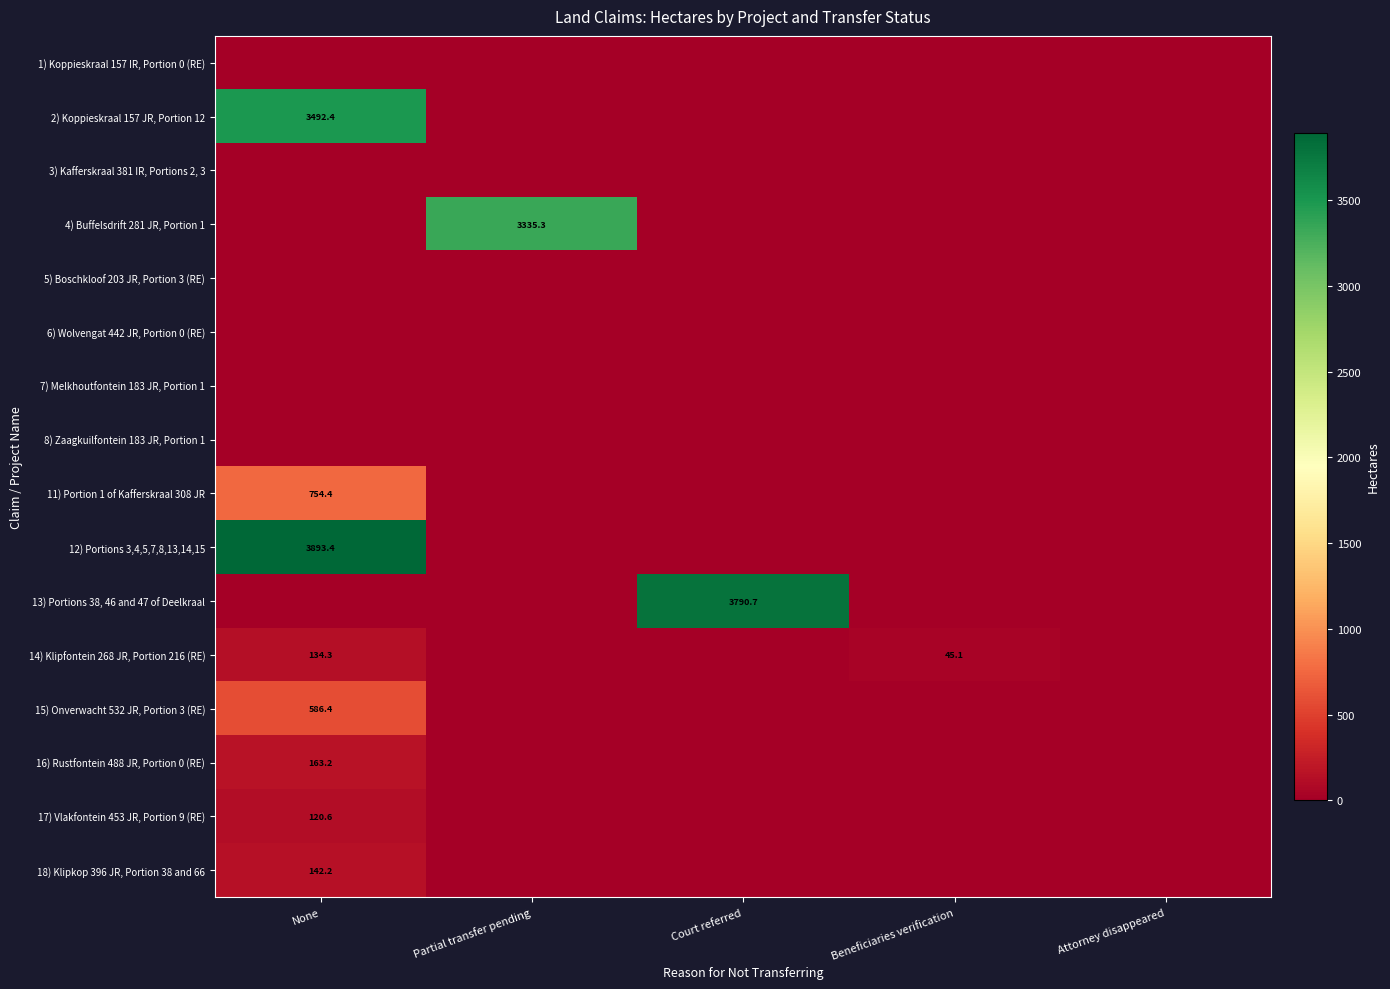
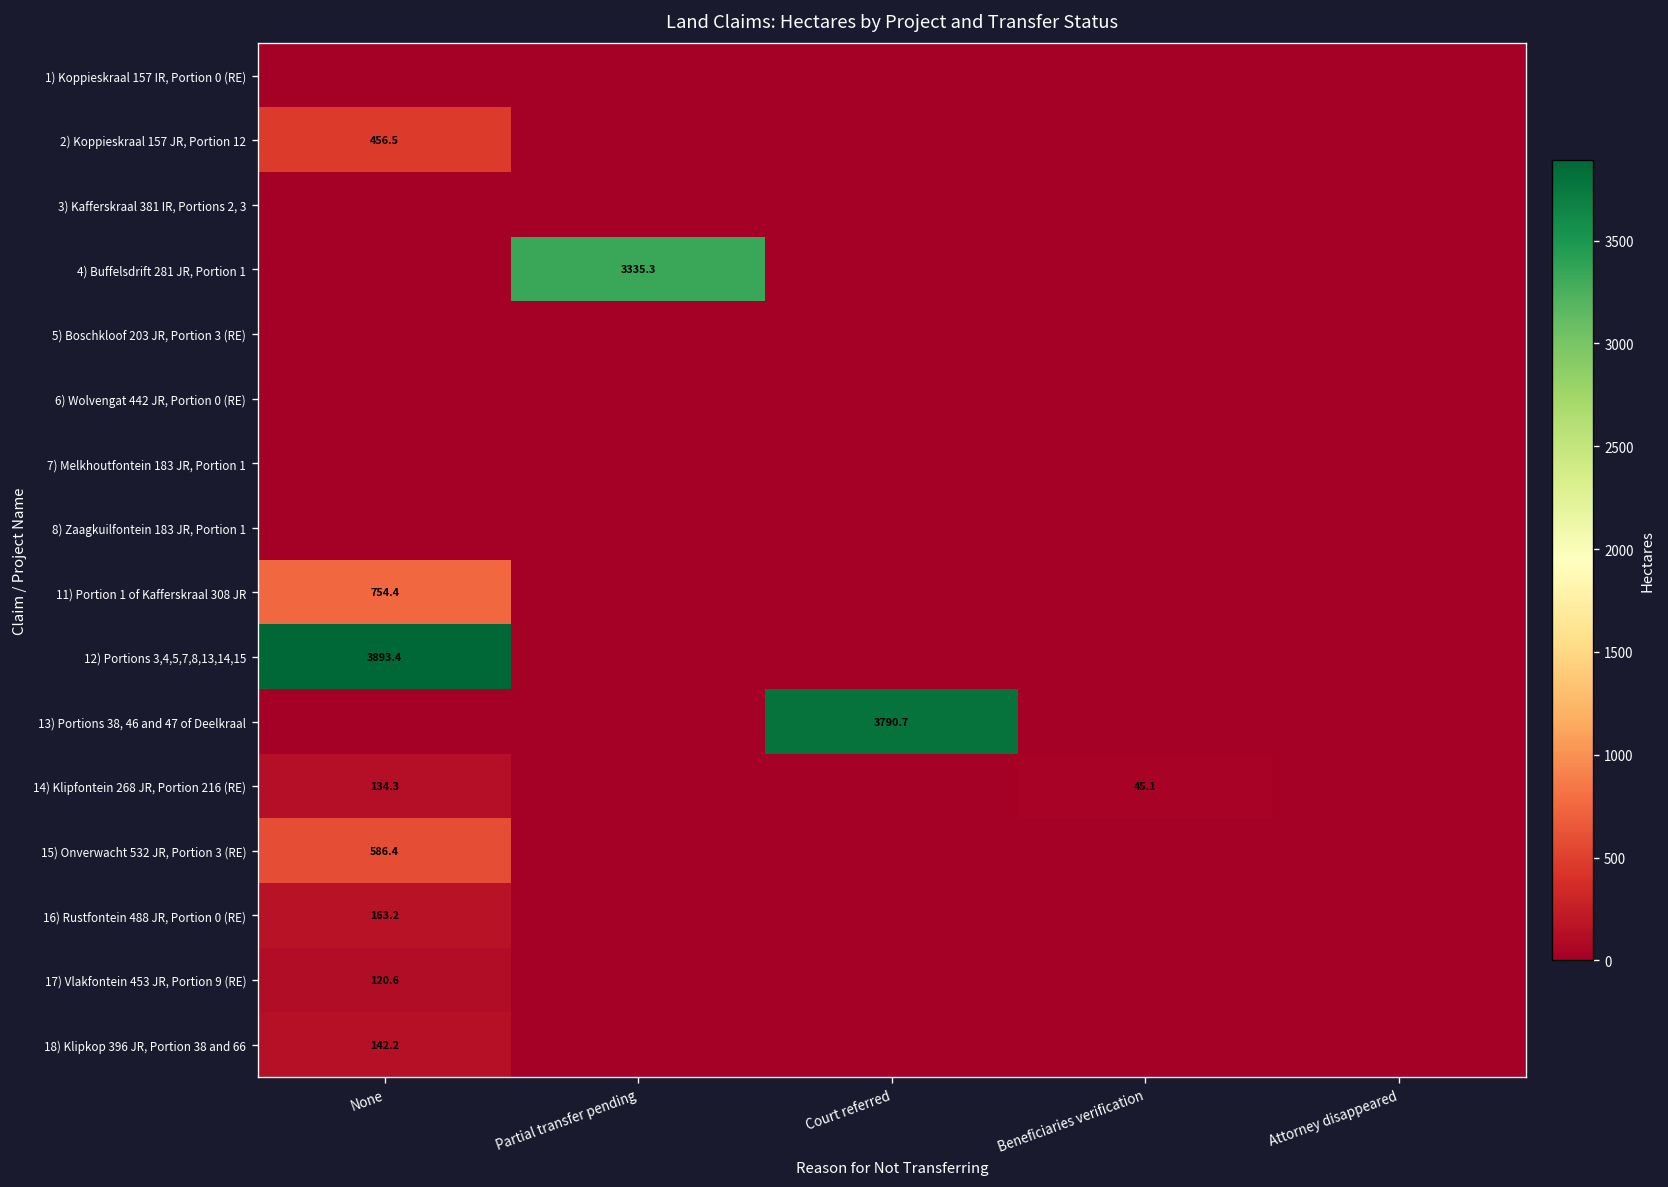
2) Koppieskraal 157 JR, Portion 12, None: 3492.4 -> 456.5
